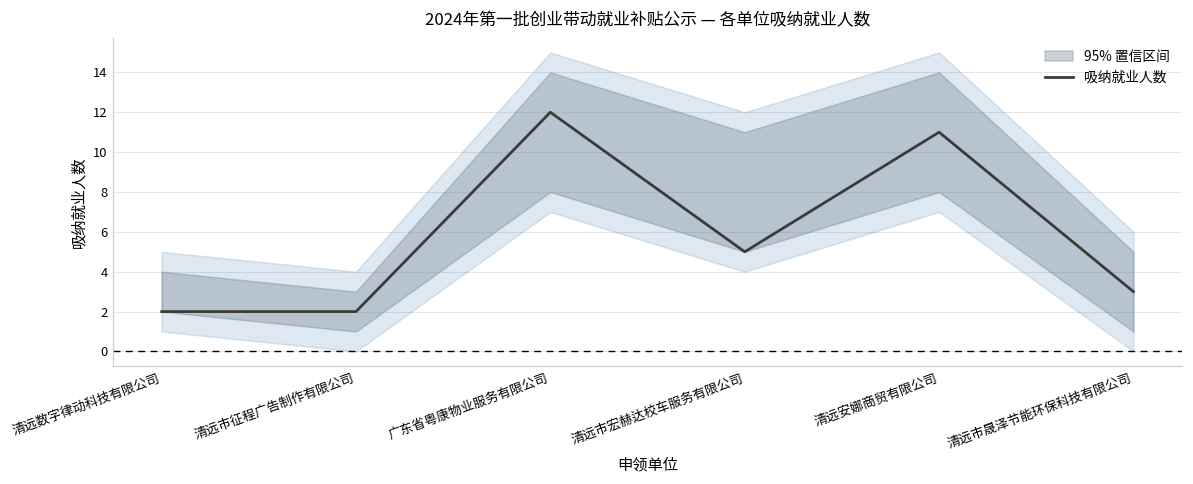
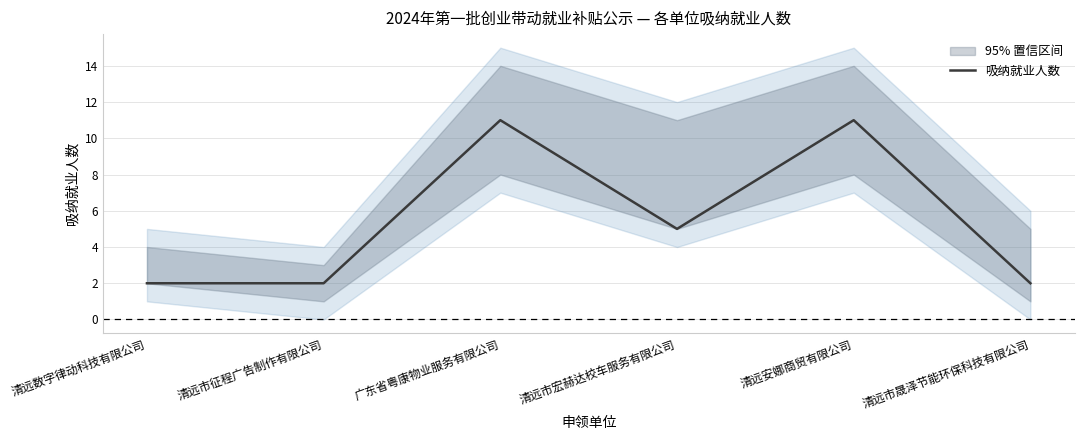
吸纳就业人数, 广东省粤康物业服务有限公司: 12 -> 11
吸纳就业人数, 清远市晟泽节能环保科技有限公司: 3 -> 2
